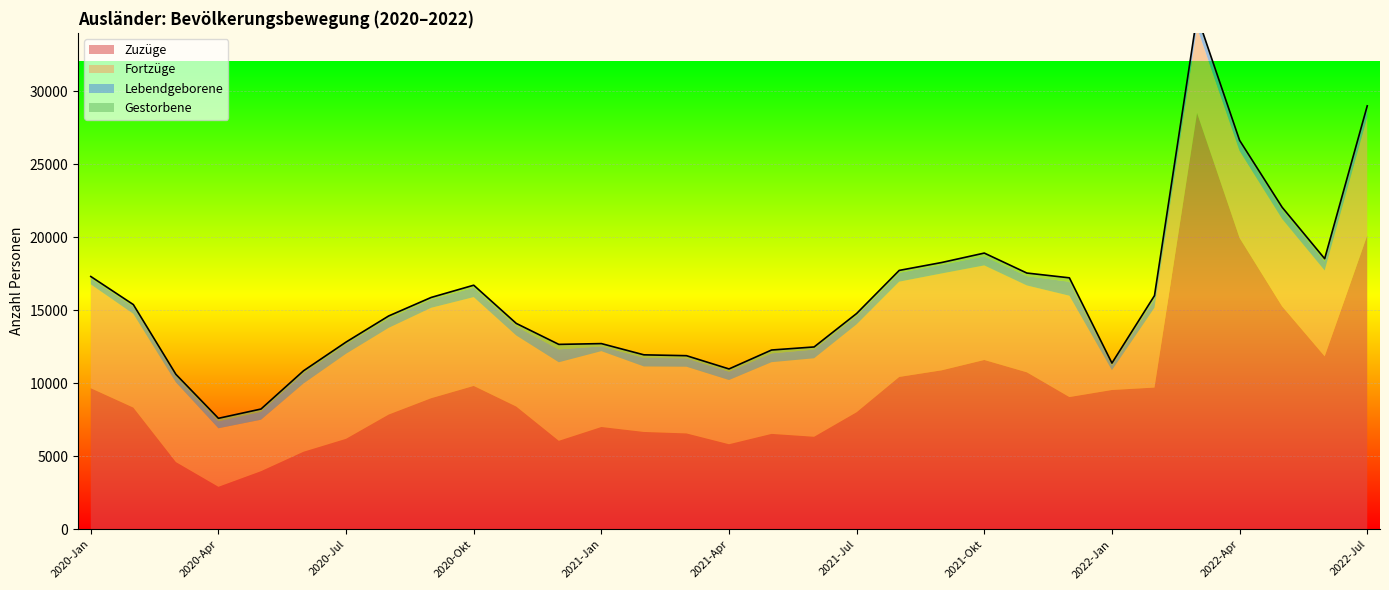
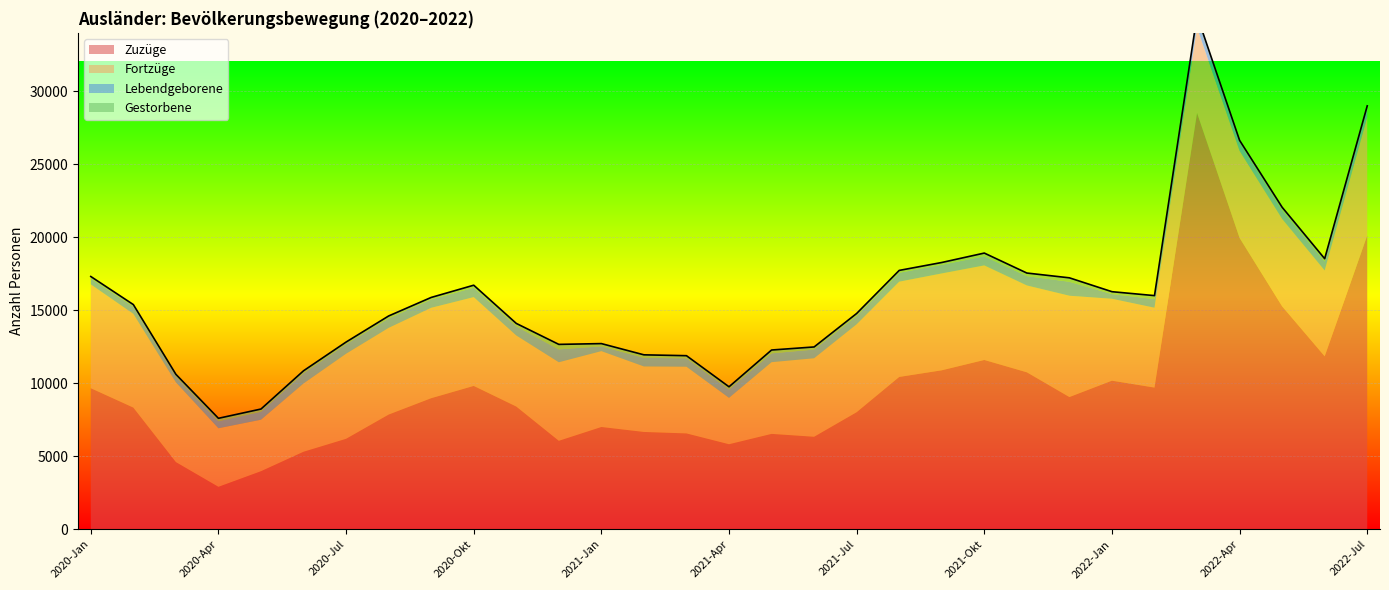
Fortzüge, 2021-Apr: 4400 -> 3200
Zuzüge, 2022-Jan: 9500 -> 10200
Fortzüge, 2022-Jan: 1400 -> 5600
